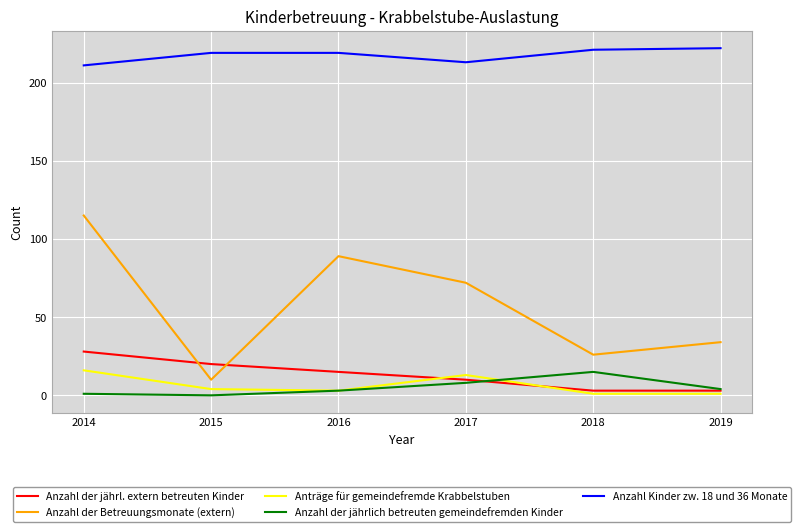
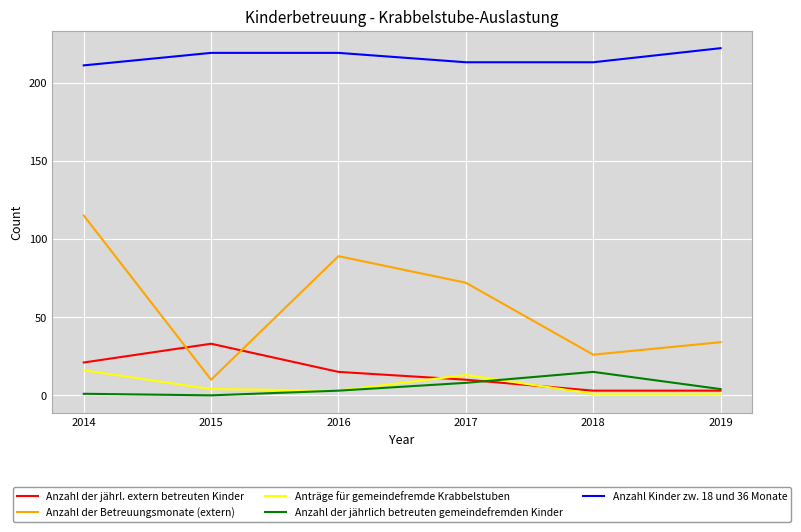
Anzahl der jährl. extern betreuten Kinder, 2014: 28 -> 21
Anzahl der jährl. extern betreuten Kinder, 2015: 20 -> 33
Anzahl Kinder zw. 18 und 36 Monate, 2018: 221 -> 213
